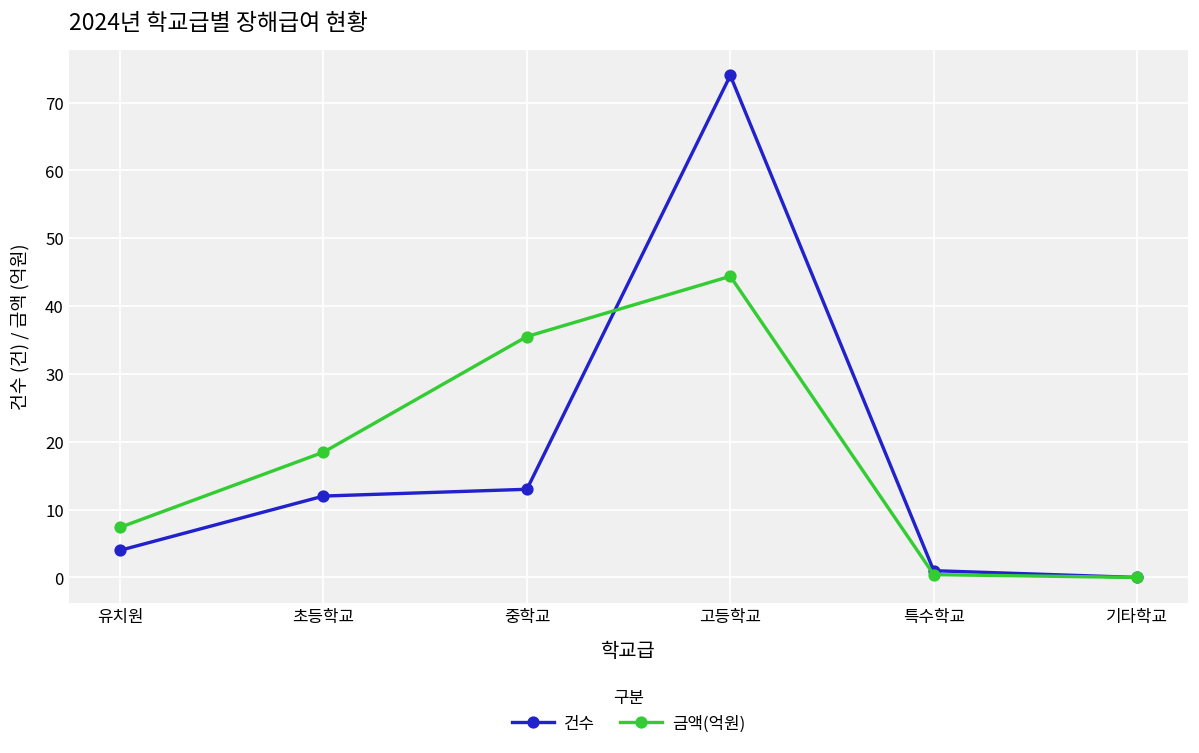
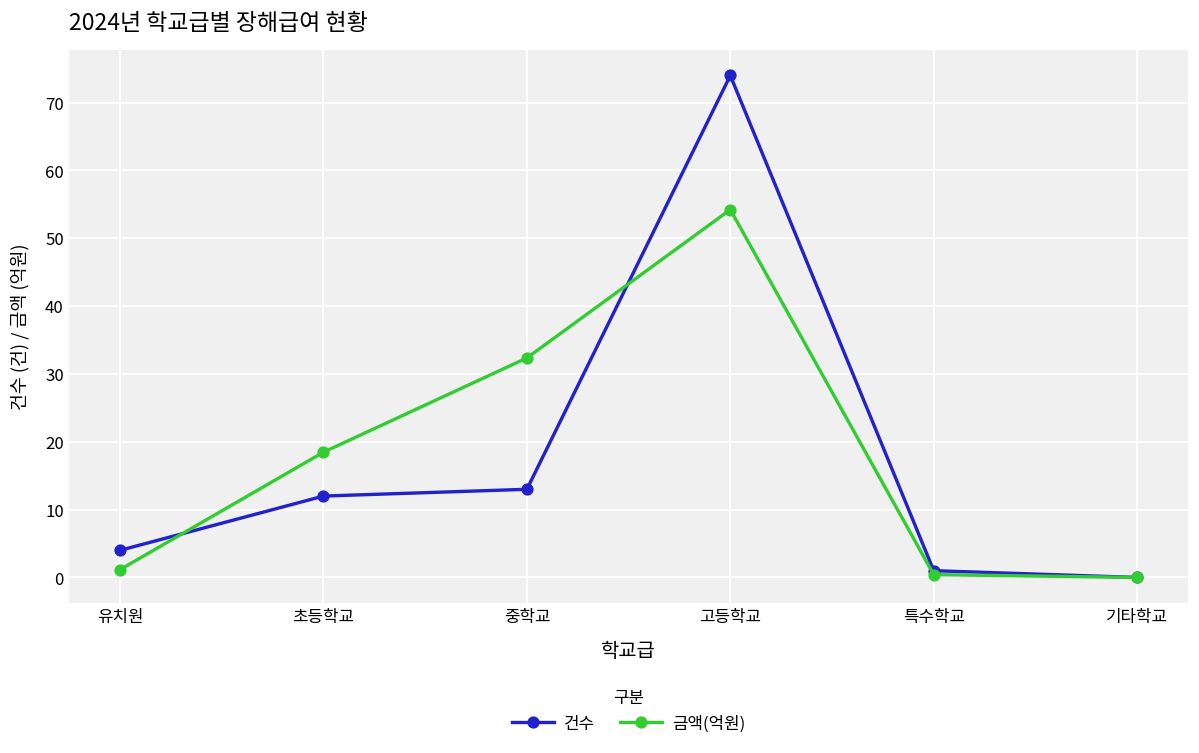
금액(억원), 유치원: 7 -> 1
금액(억원), 중학교: 36 -> 32
금액(억원), 고등학교: 44 -> 54
